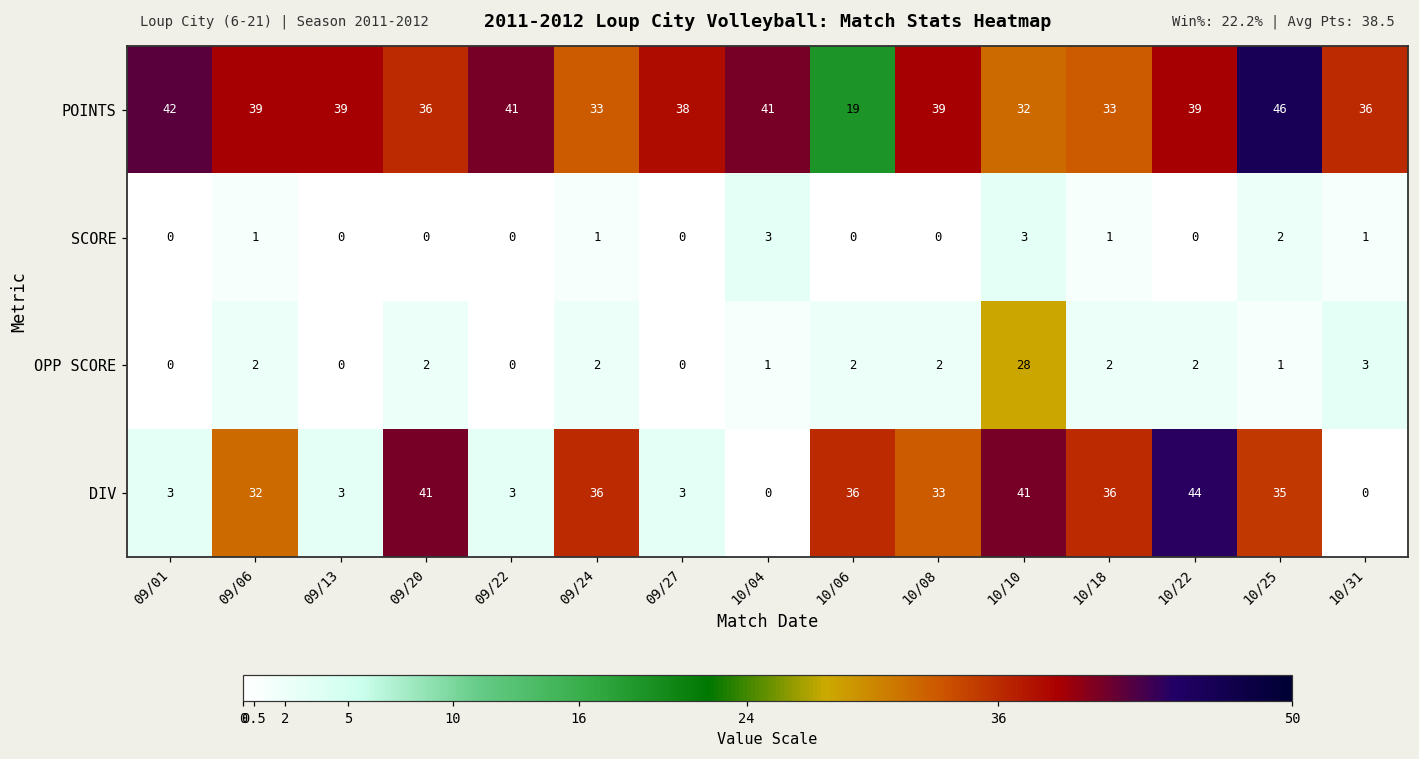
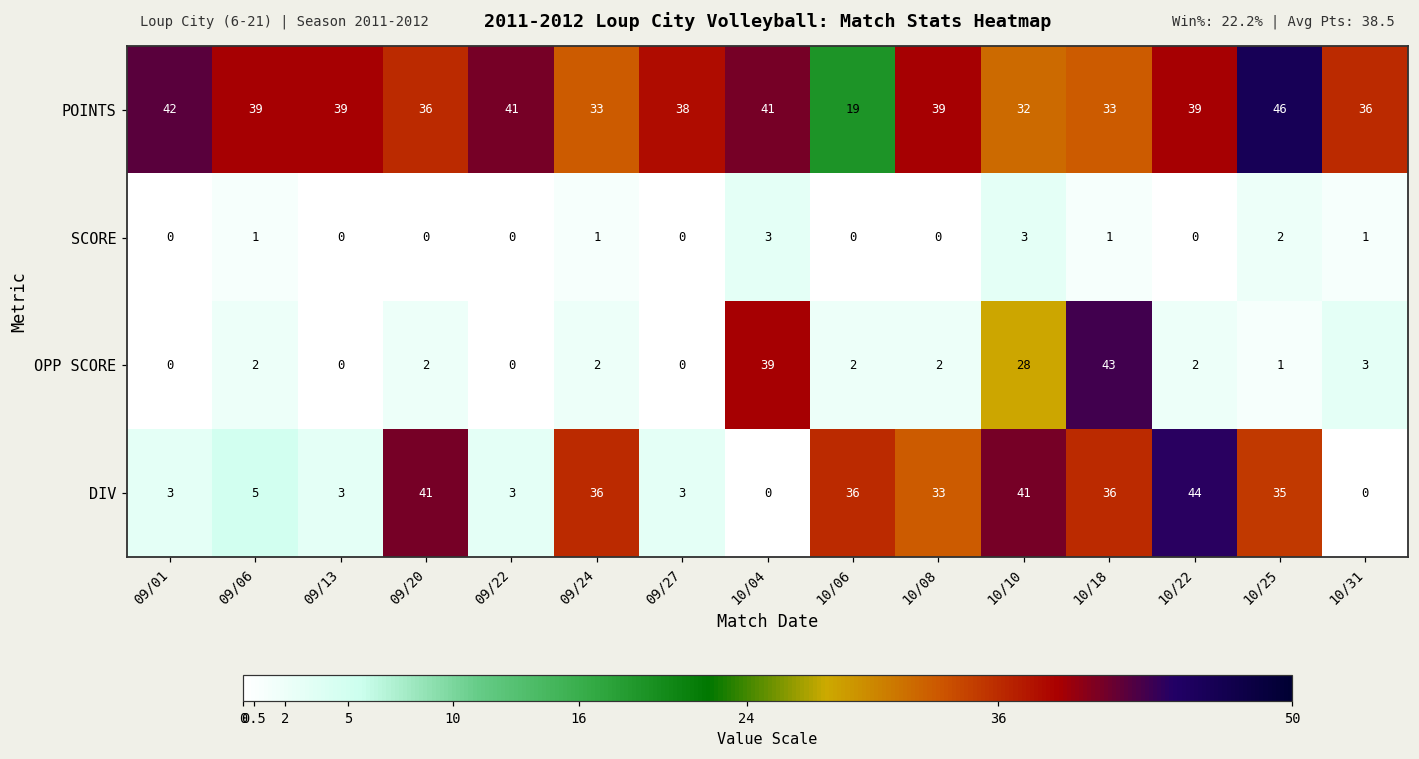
OPP SCORE, 10/04: 1 -> 39
OPP SCORE, 10/18: 2 -> 43
DIV, 09/06: 32 -> 5
